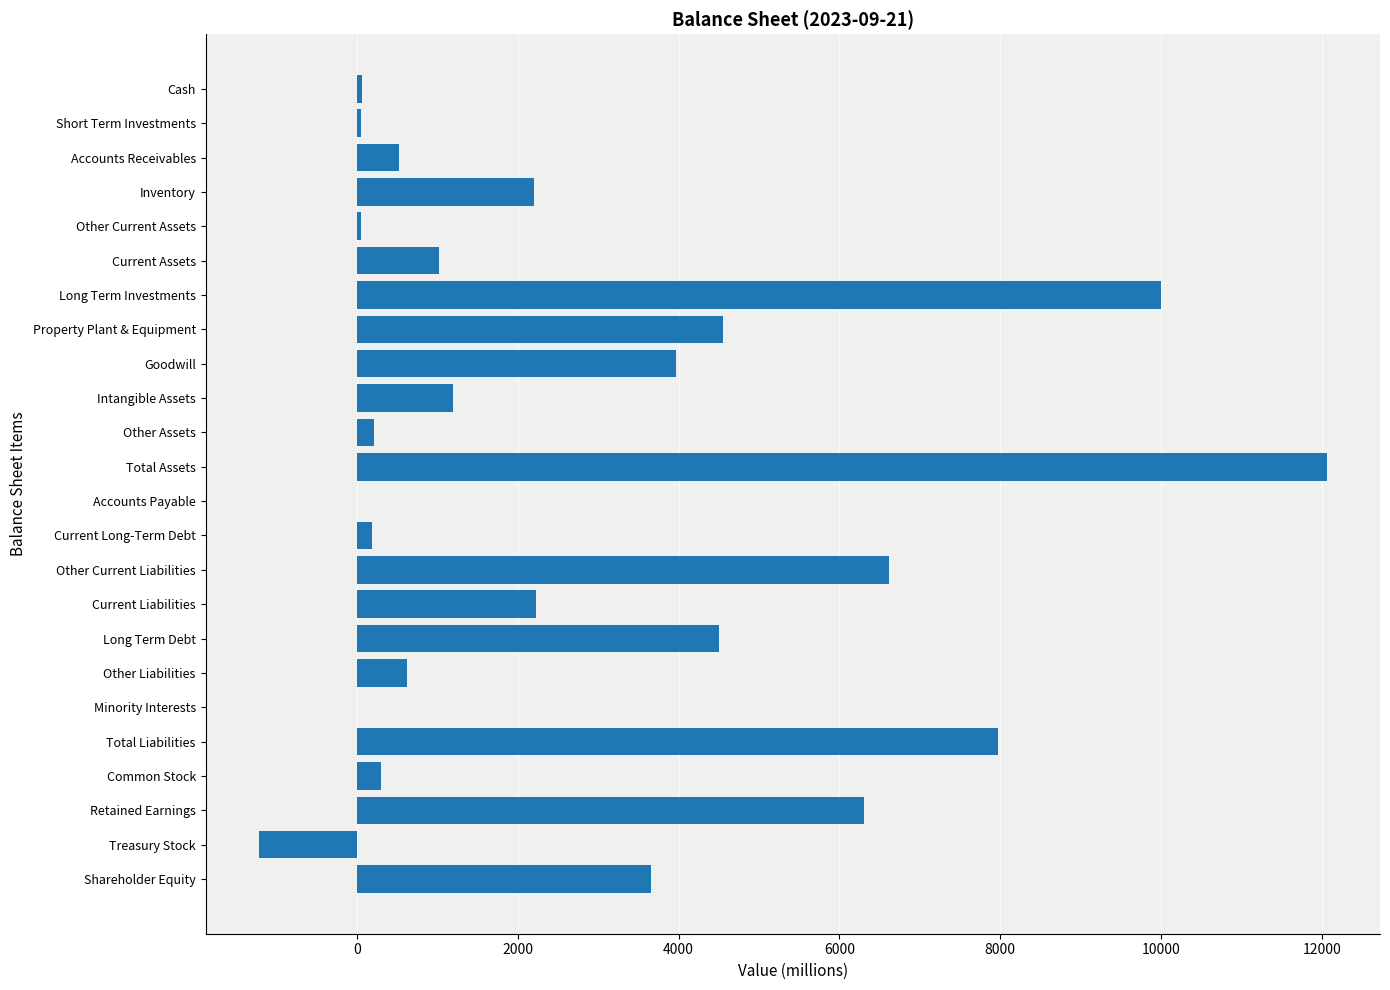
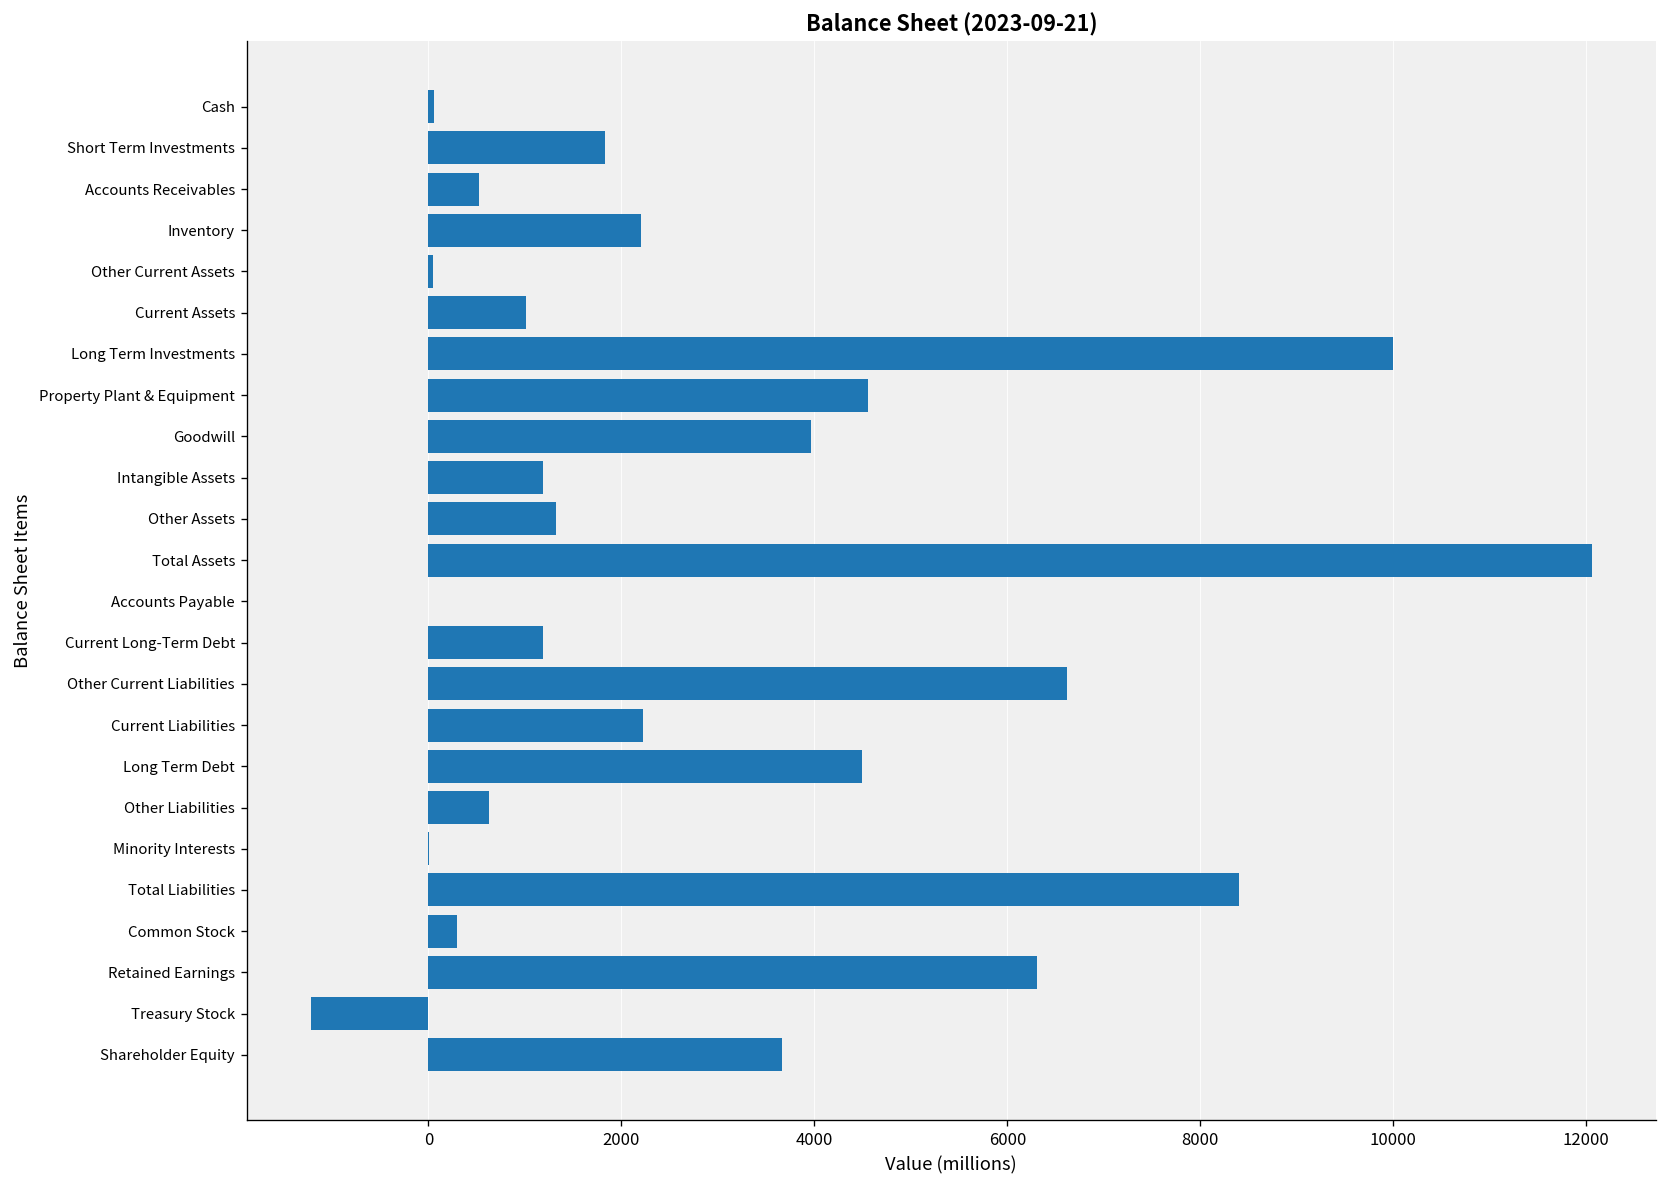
Short Term Investments: 100 -> 1800
Other Assets: 200 -> 1300
Current Long-Term Debt: 200 -> 1200
Total Liabilities: 8000 -> 8400
